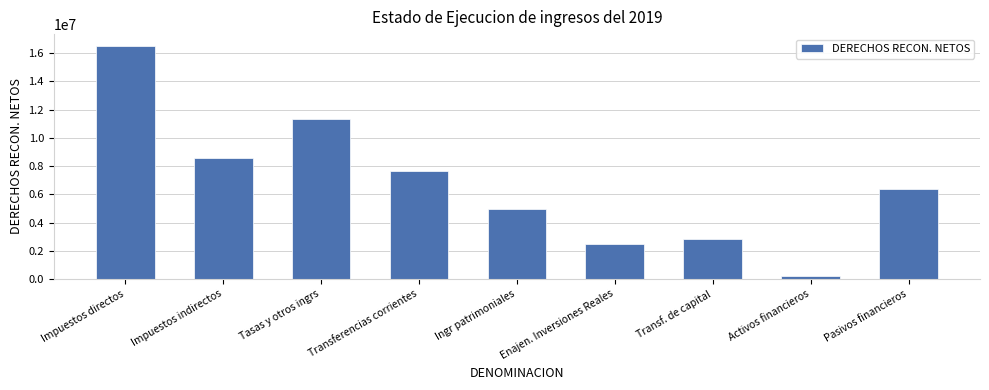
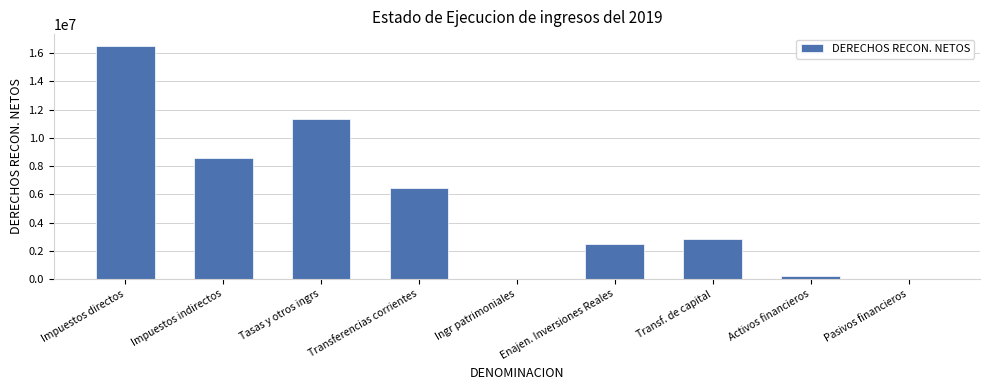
Transferencias corrientes: 7600000 -> 6400000
Ingr patrimoniales: 5000000 -> 0
Pasivos financieros: 6400000 -> 0
